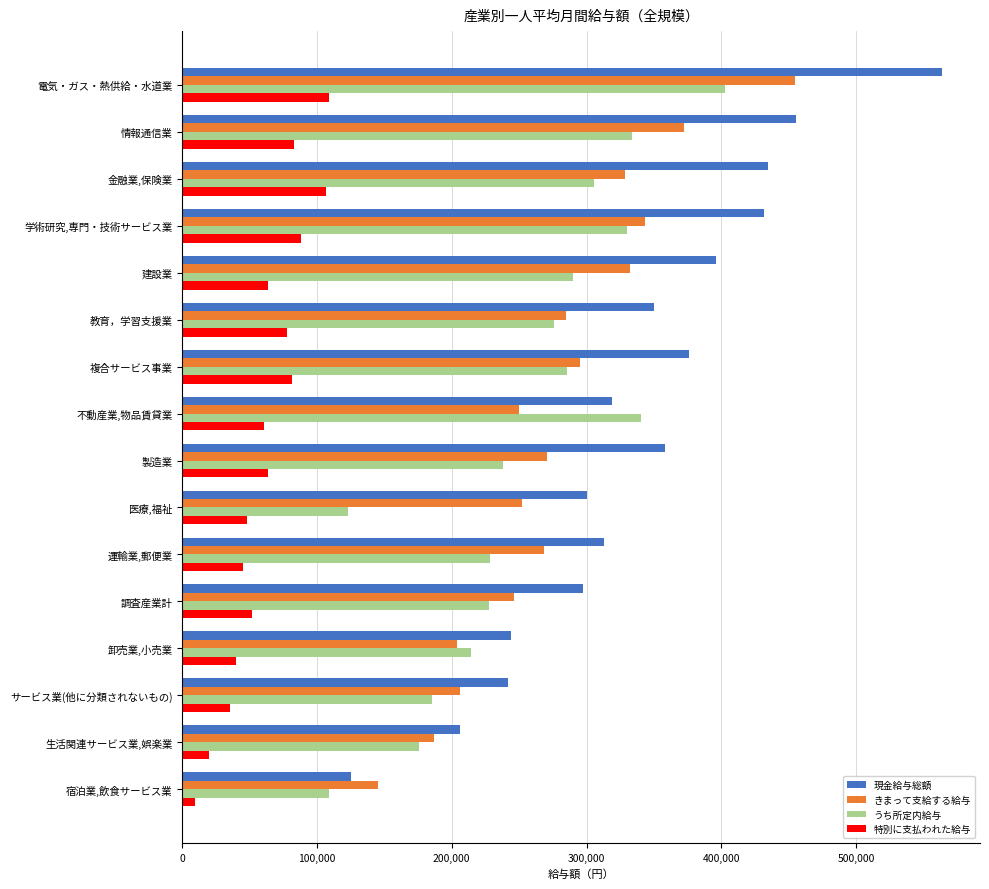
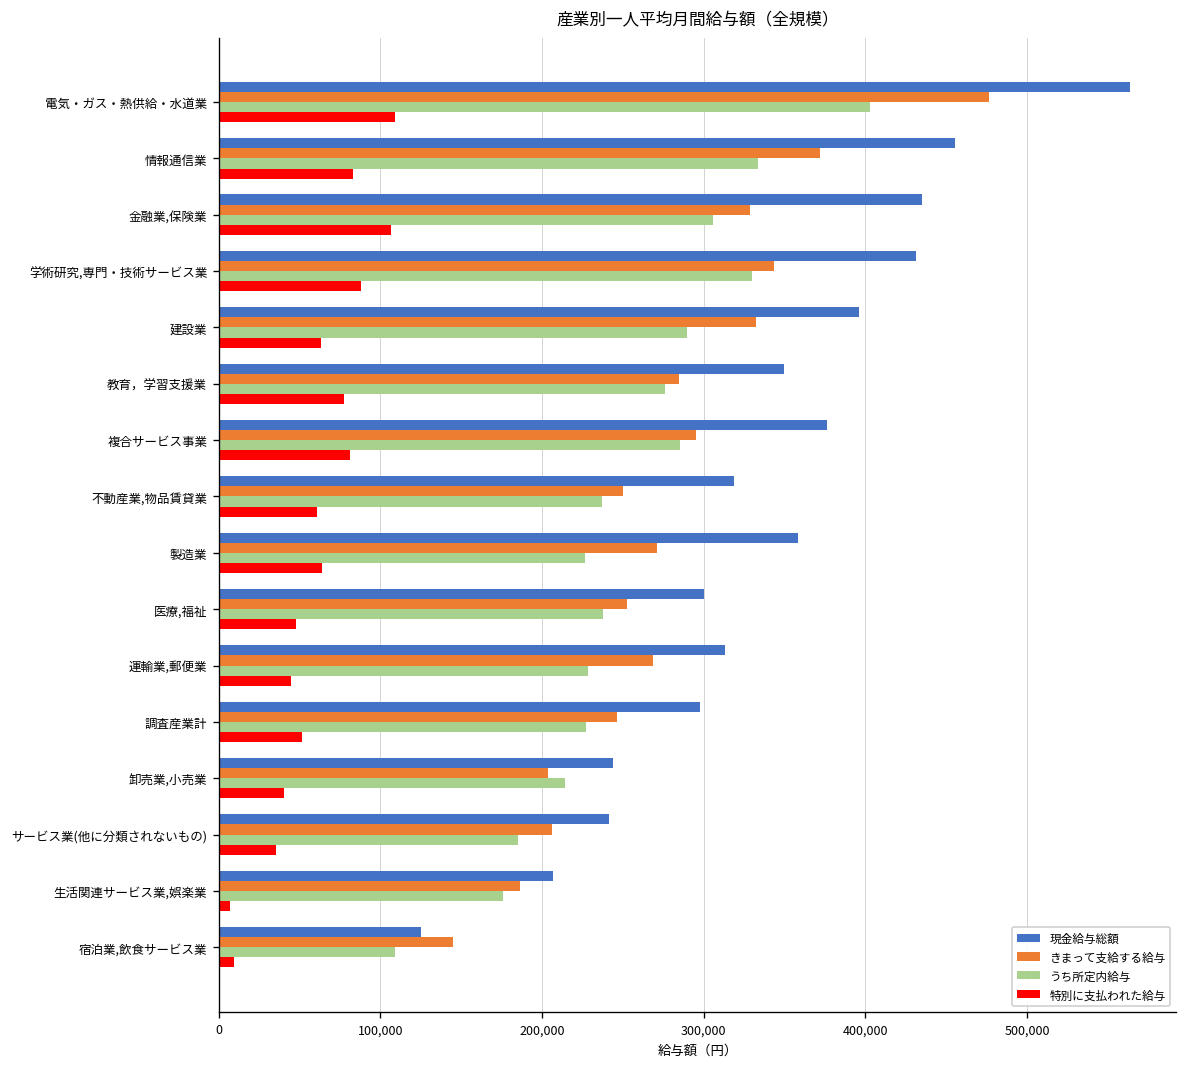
きまって支給する給与, 電気・ガス・熱供給・水道業: 455,000 -> 476,000
うち所定内給与, 不動産業,物品賃貸業: 340,000 -> 237,000
うち所定内給与, 製造業: 238,000 -> 226,000
うち所定内給与, 医療,福祉: 123,000 -> 237,000
特別に支払われた給与, 生活関連サービス業,娯楽業: 20,000 -> 7,000
